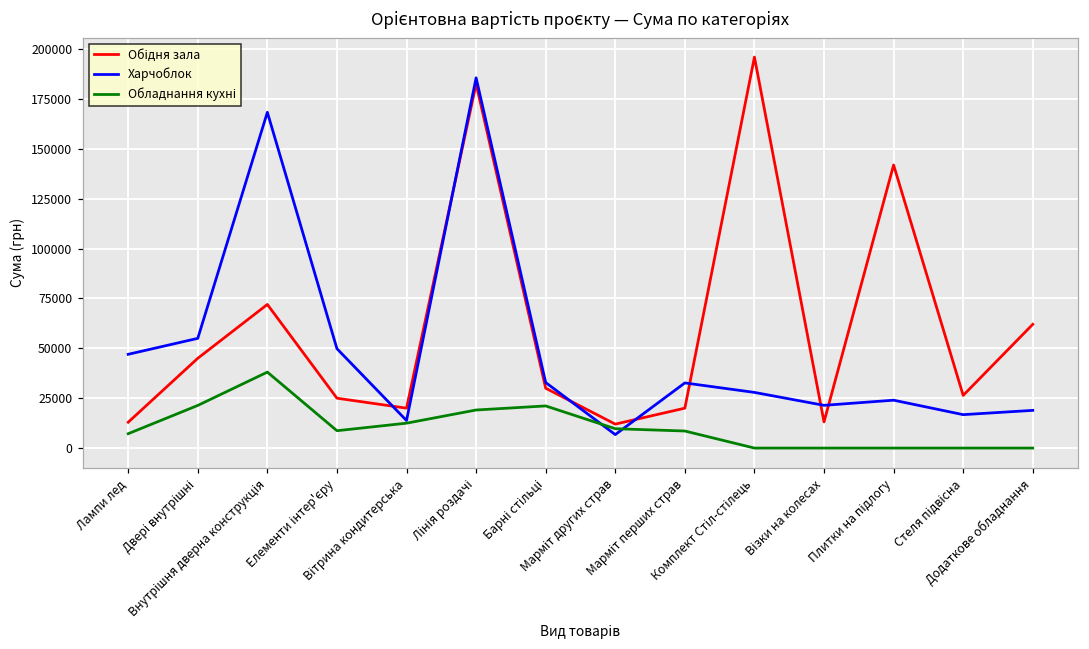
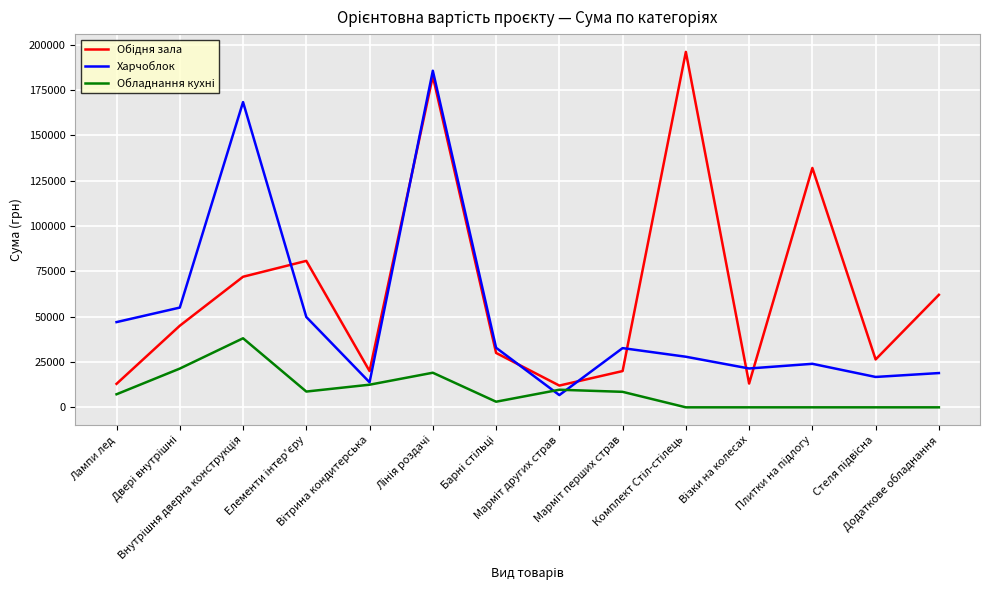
Обідня зала, Елементи інтер'єру: 25000 -> 81000
Обладнання кухні, Барні стільці: 21000 -> 3000
Обідня зала, Плитки на підлогу: 142000 -> 132000
